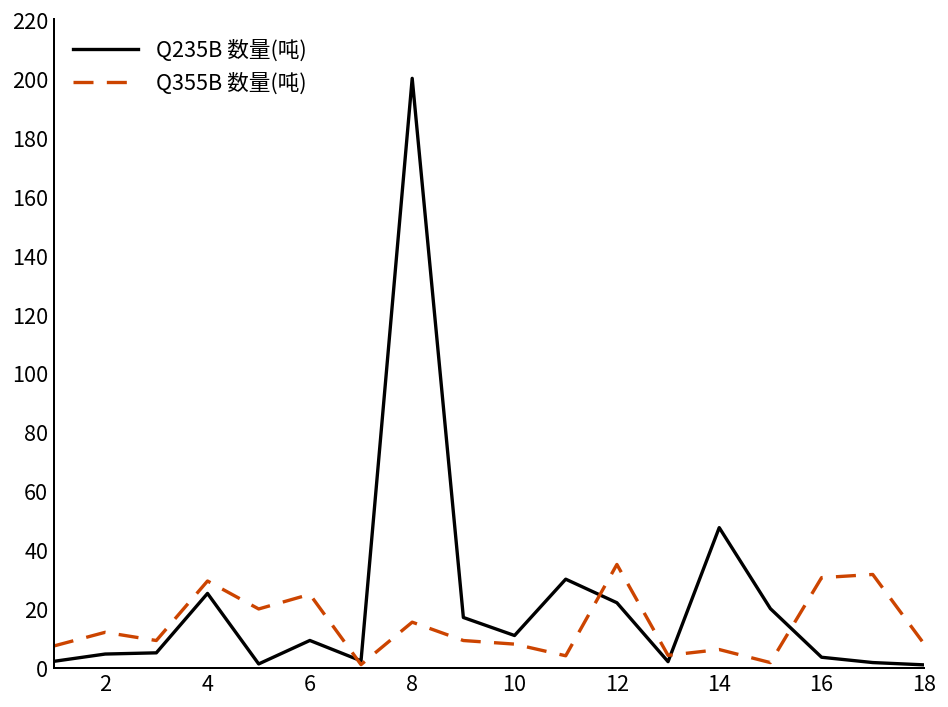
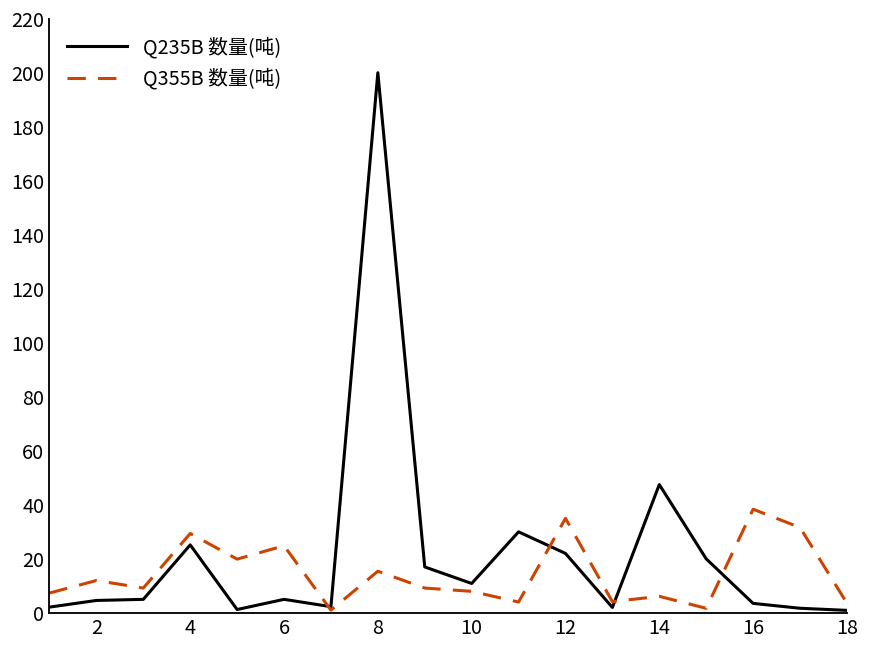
Q235B 数量(吨), 6: 9 -> 5
Q355B 数量(吨), 16: 31 -> 38
Q355B 数量(吨), 18: 8 -> 4
